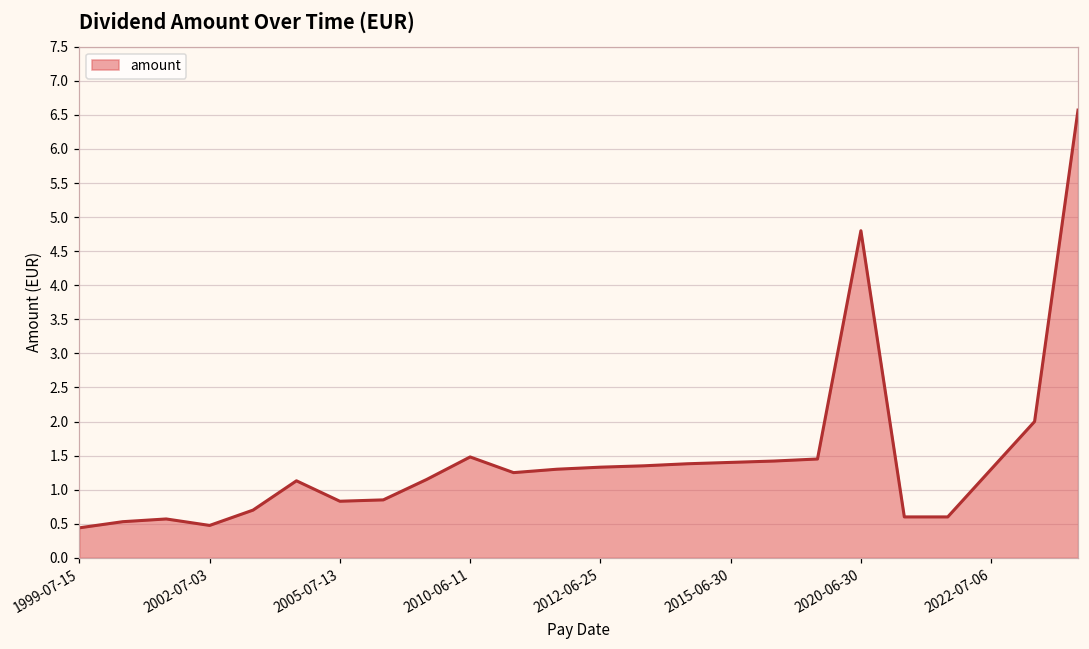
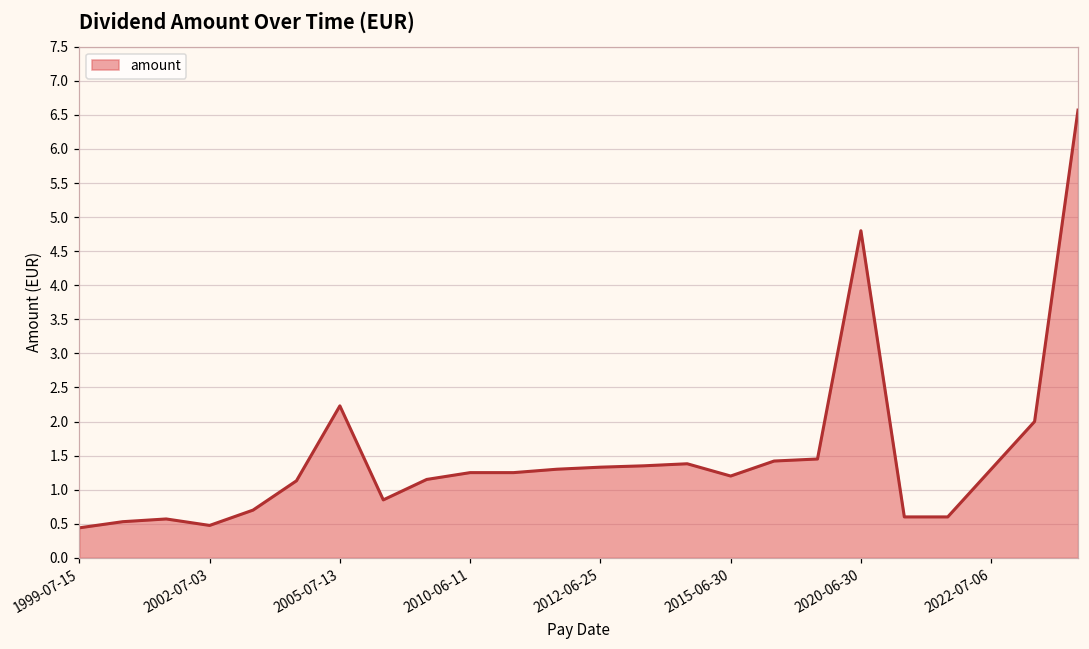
2005-07-13: 0.8 -> 2.2
2010-06-11: 1.5 -> 1.3
2015-06-30: 1.4 -> 1.2
